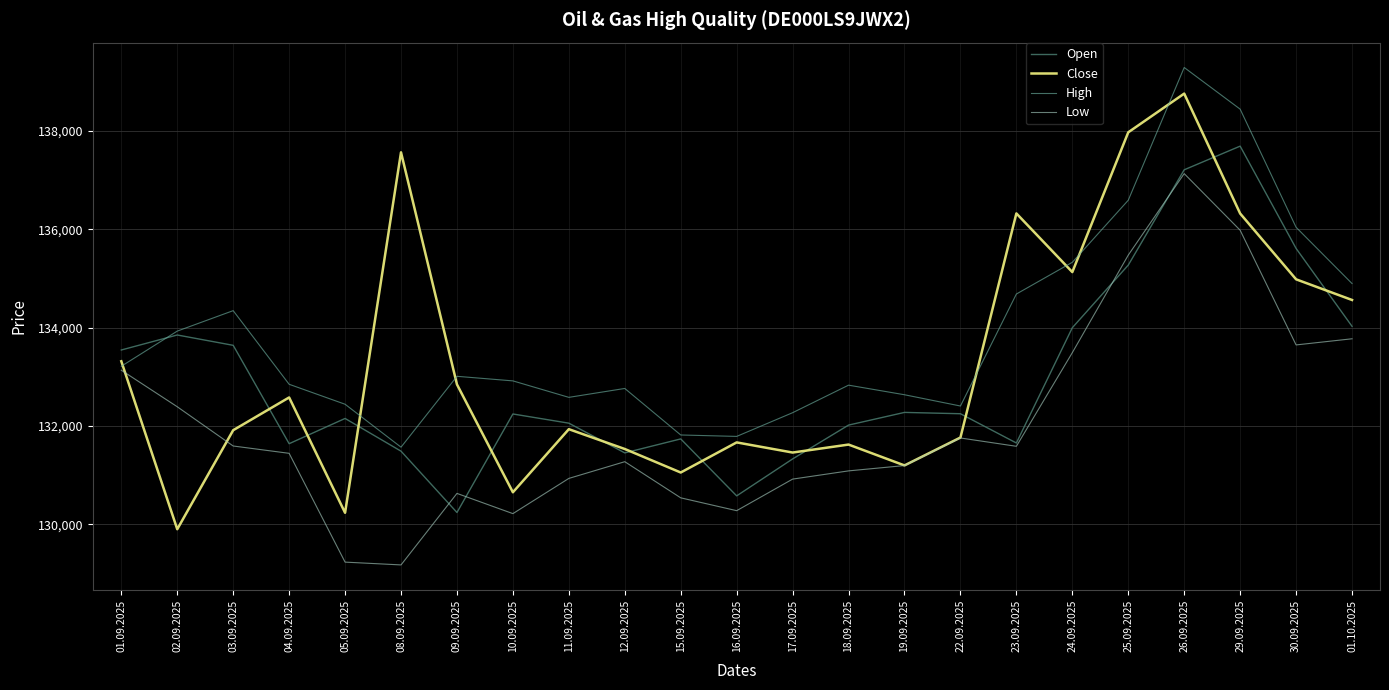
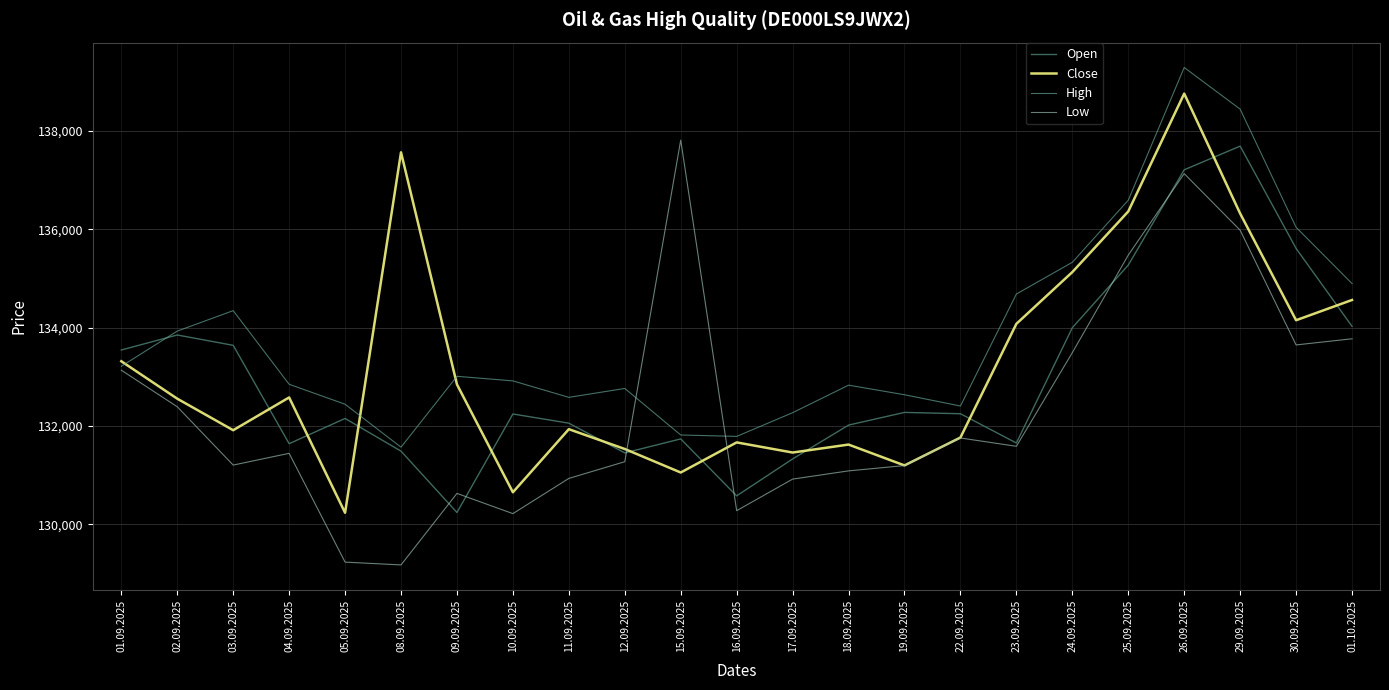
Close, 02.09.2025: 129,900 -> 132,600
Low, 03.09.2025: 131,600 -> 131,200
Low, 15.09.2025: 130,500 -> 137,800
Close, 23.09.2025: 136,300 -> 134,100
Close, 25.09.2025: 138,000 -> 136,400
Close, 30.09.2025: 135,000 -> 134,100
